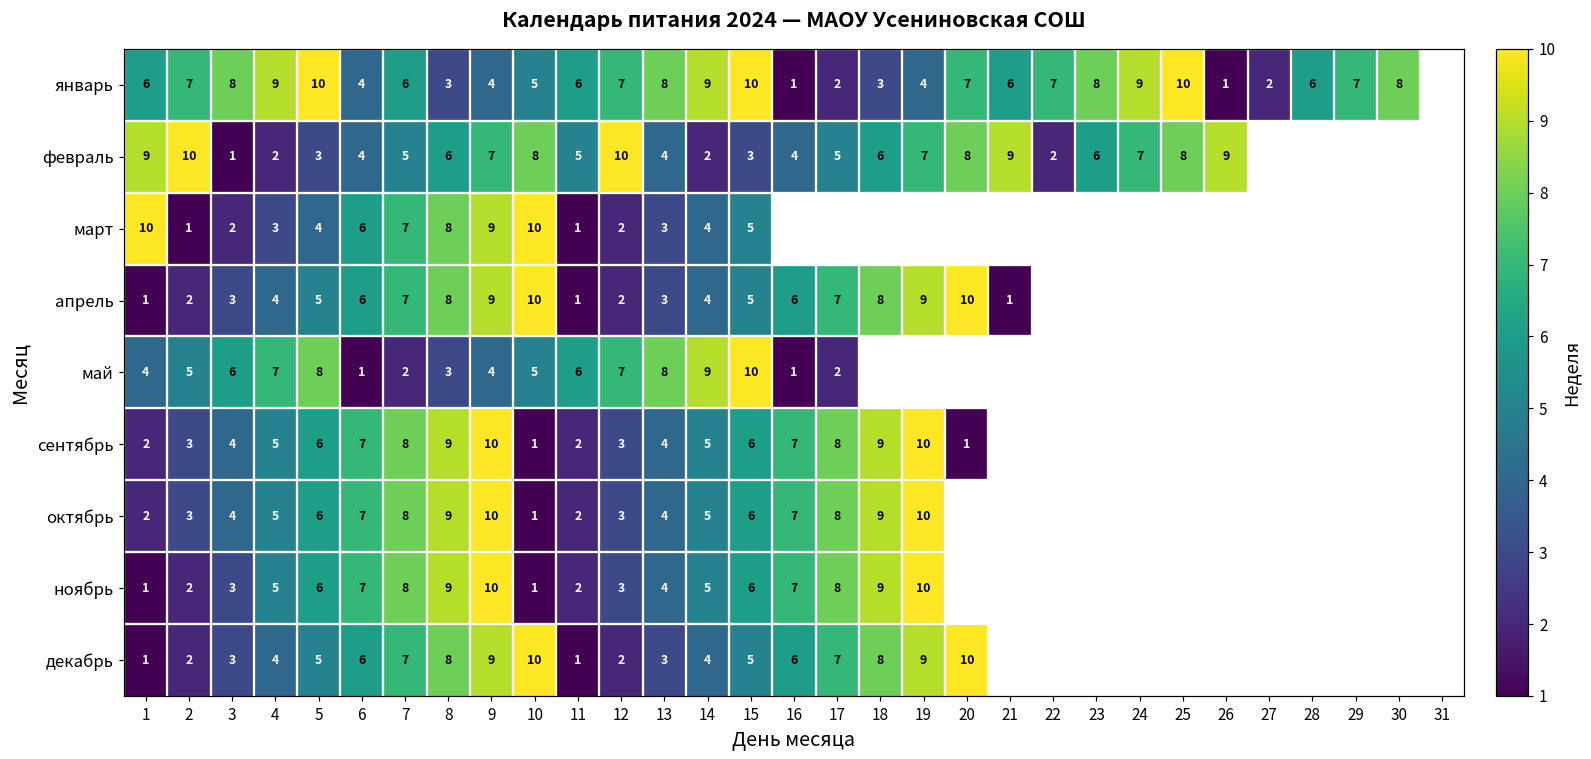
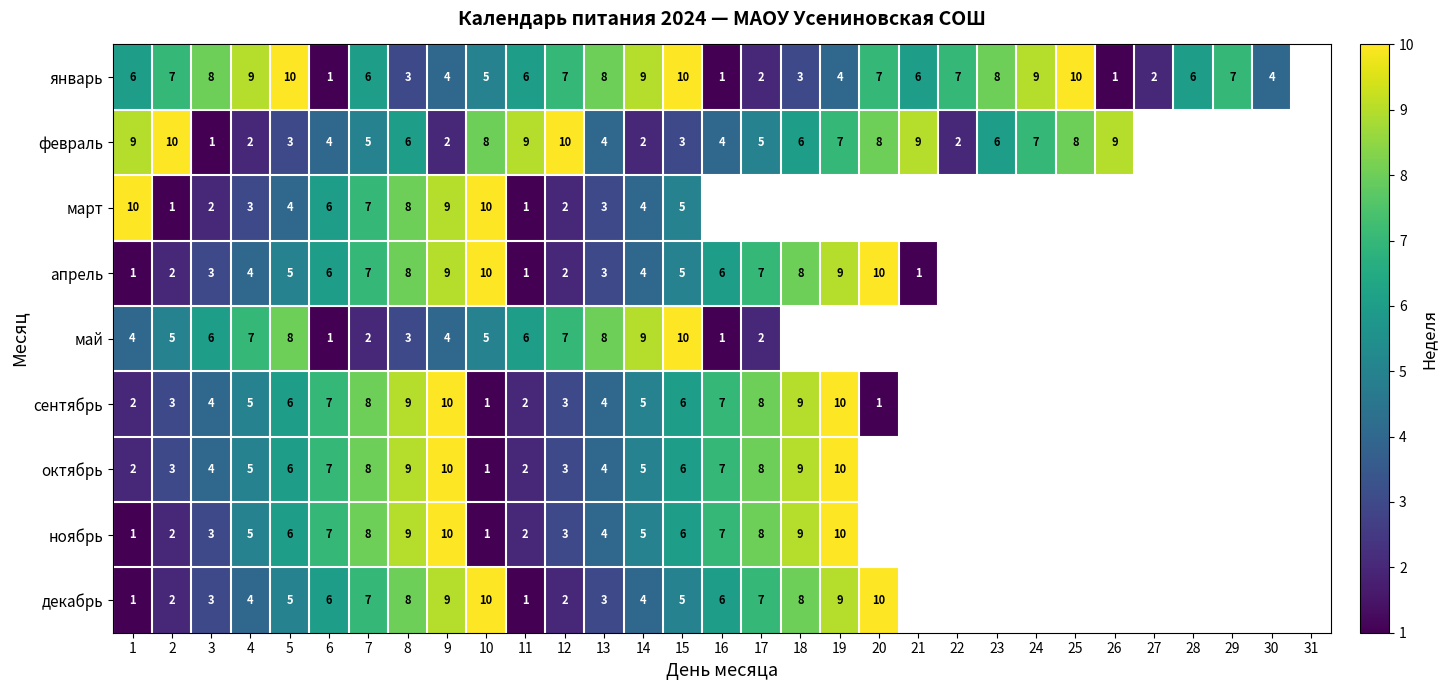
январь, 6: 4 -> 1
январь, 30: 8 -> 4
февраль, 9: 7 -> 2
февраль, 11: 5 -> 9
